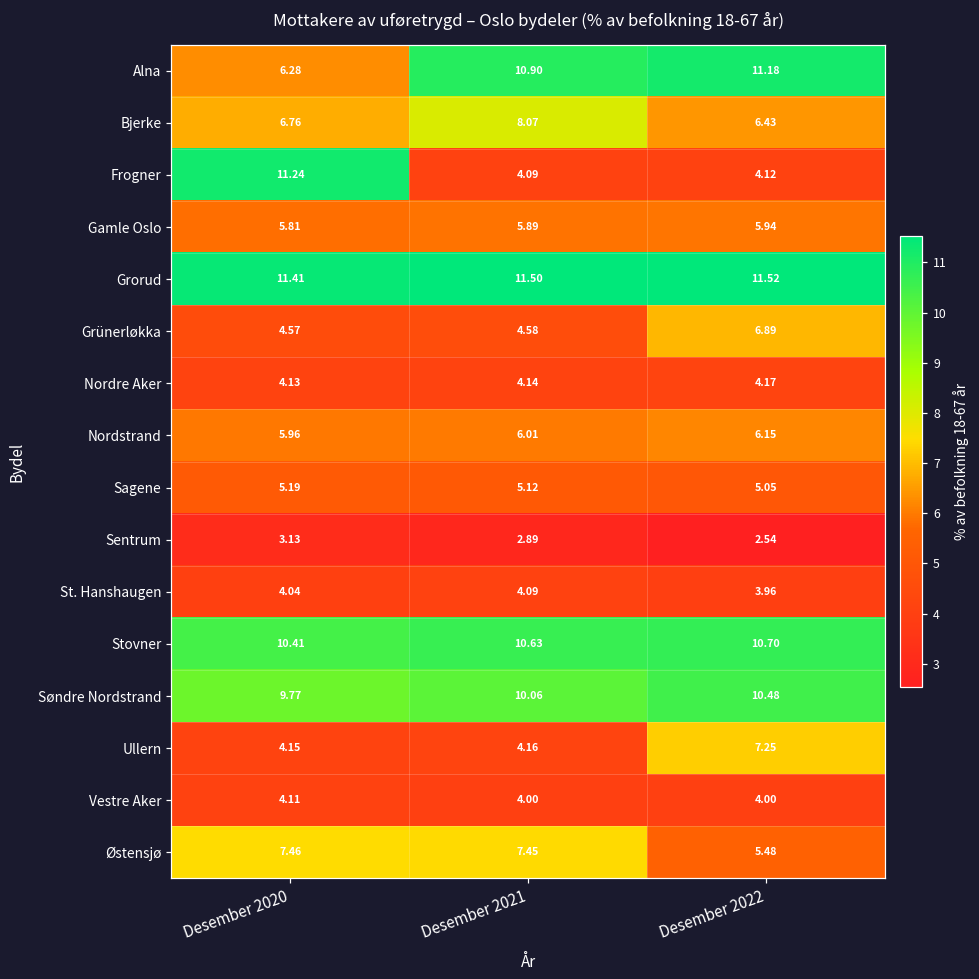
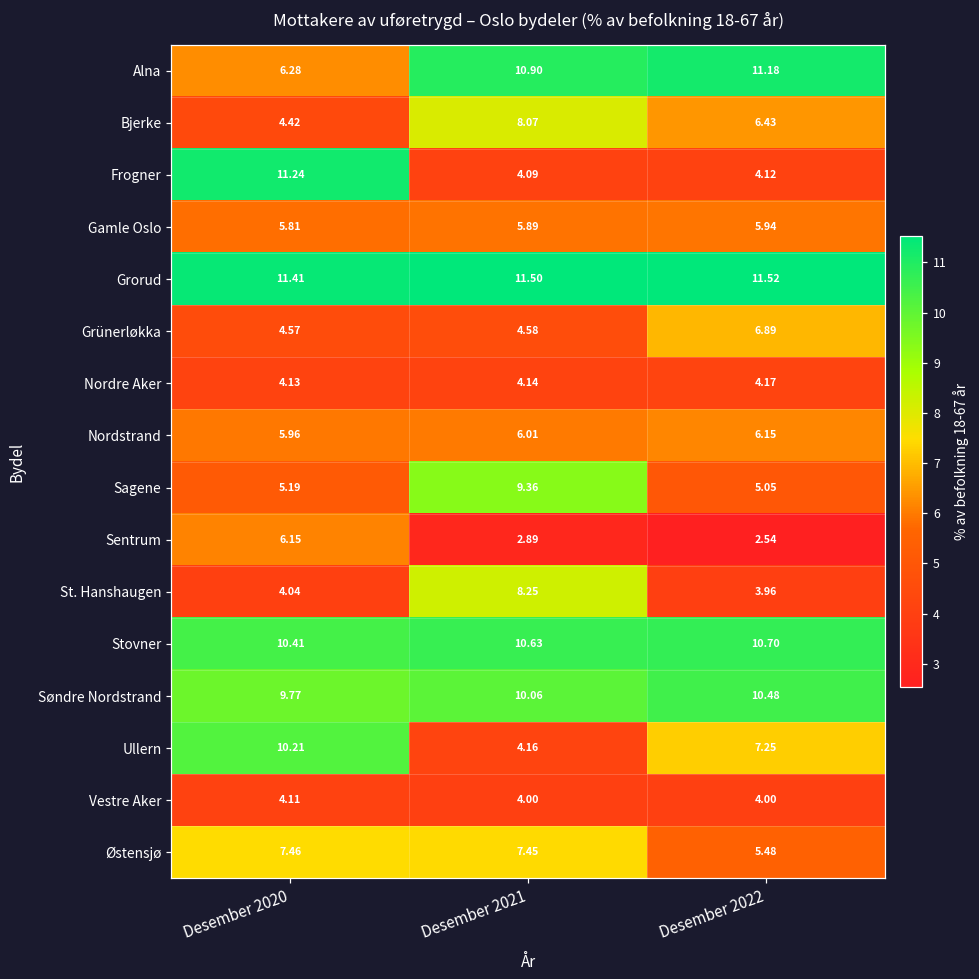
Bjerke, Desember 2020: 6.76 -> 4.42
Sagene, Desember 2021: 5.12 -> 9.36
Sentrum, Desember 2020: 3.13 -> 6.15
St. Hanshaugen, Desember 2021: 4.09 -> 8.25
Ullern, Desember 2020: 4.15 -> 10.21
